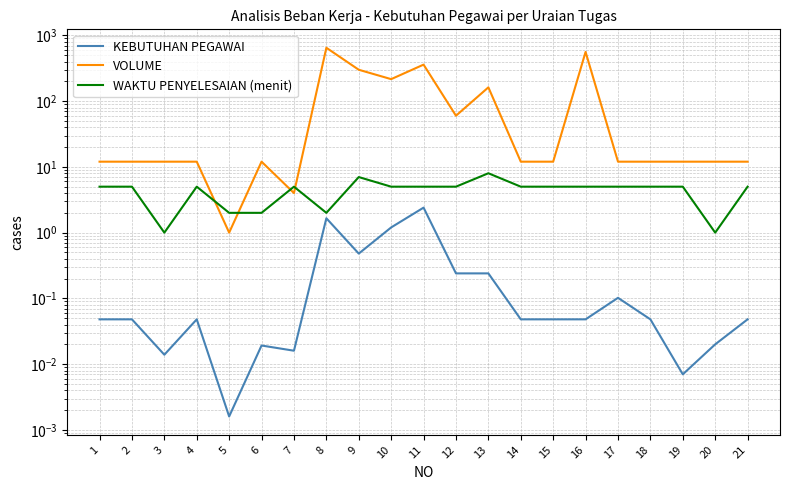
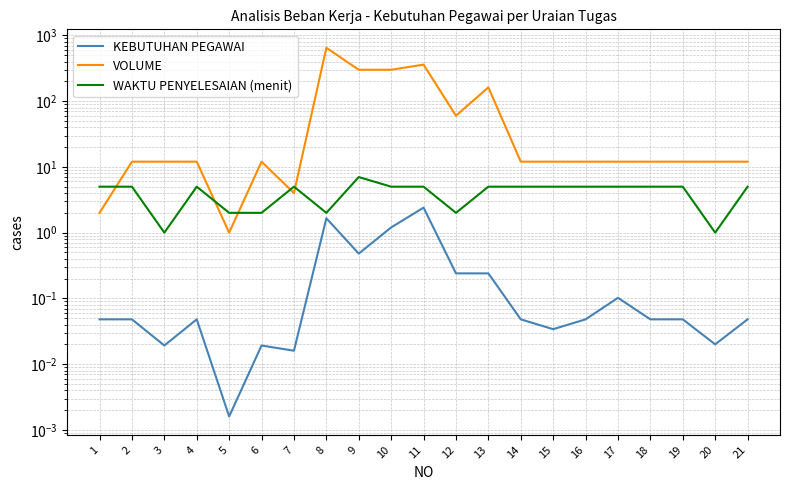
VOLUME, 1: 12 -> 2
KEBUTUHAN PEGAWAI, 3: 0.014 -> 0.019
VOLUME, 10: 220 -> 300
WAKTU PENYELESAIAN (menit), 12: 5 -> 2
WAKTU PENYELESAIAN (menit), 13: 8 -> 5
KEBUTUHAN PEGAWAI, 15: 0.05 -> 0.03
VOLUME, 16: 600 -> 12
KEBUTUHAN PEGAWAI, 19: 0.007 -> 0.05
